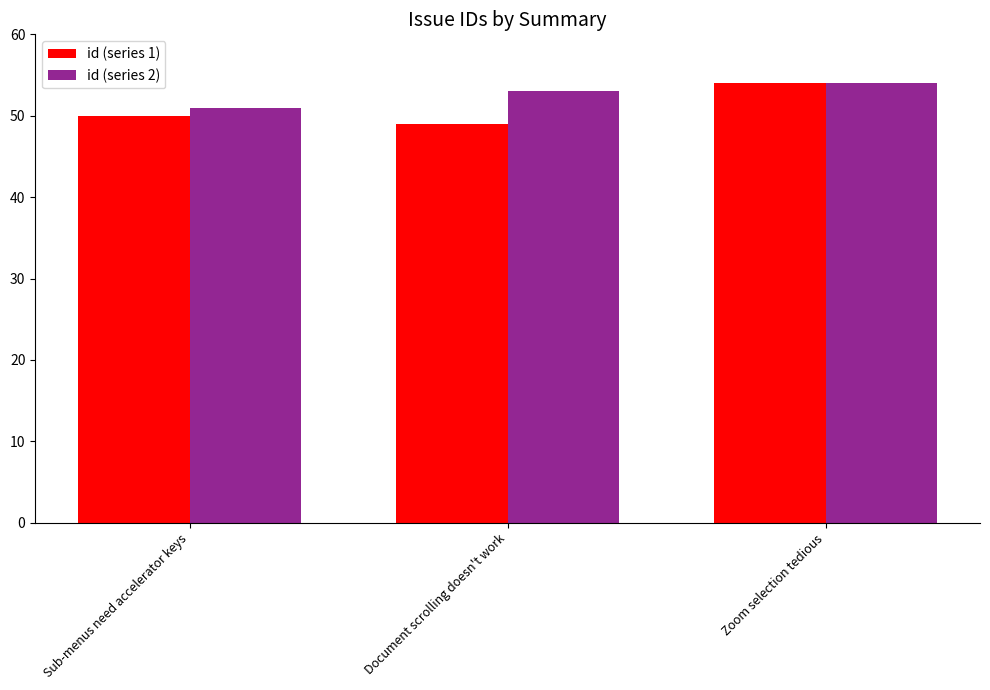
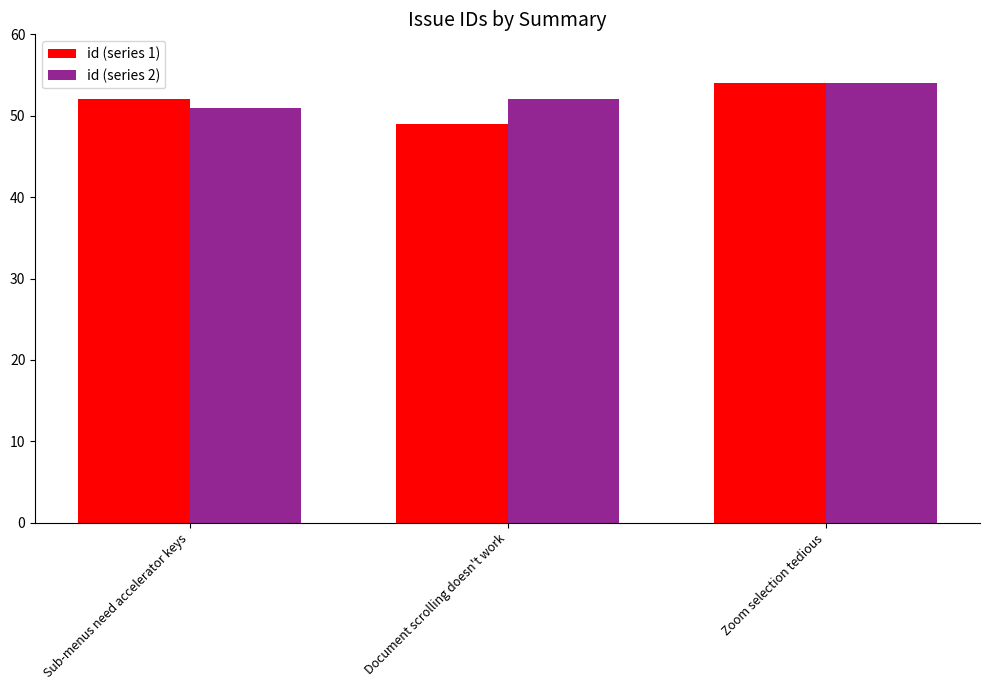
id (series 1), Sub-menus need accelerator keys: 50 -> 52
id (series 2), Document scrolling doesn't work: 53 -> 52
